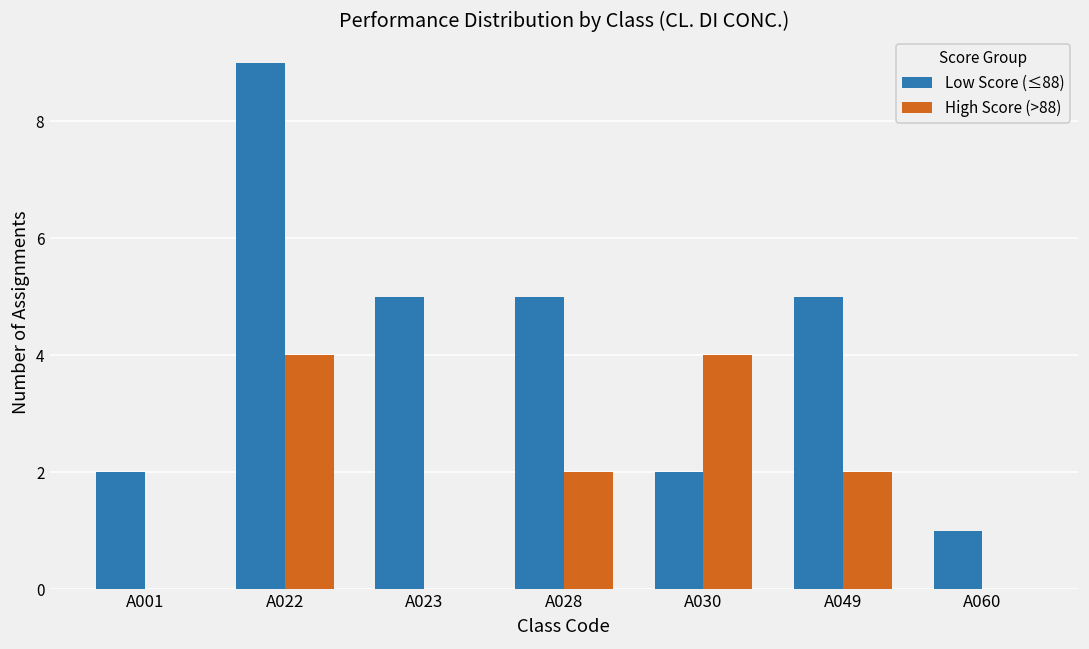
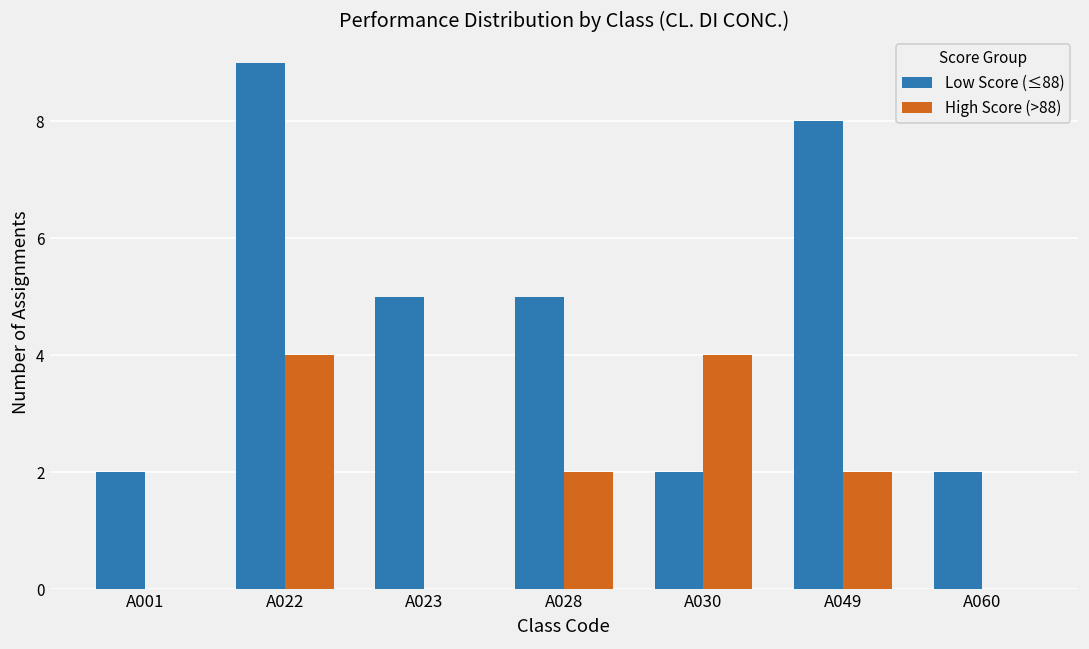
Low Score (≤88), A049: 5 -> 8
Low Score (≤88), A060: 1 -> 2
